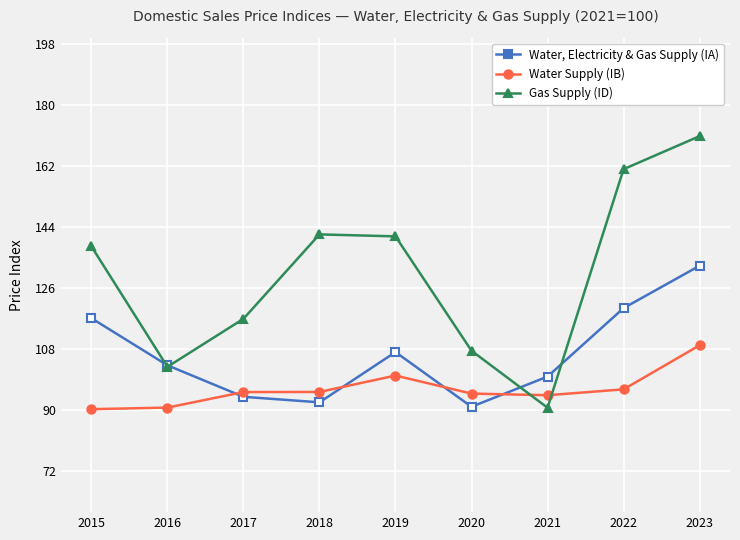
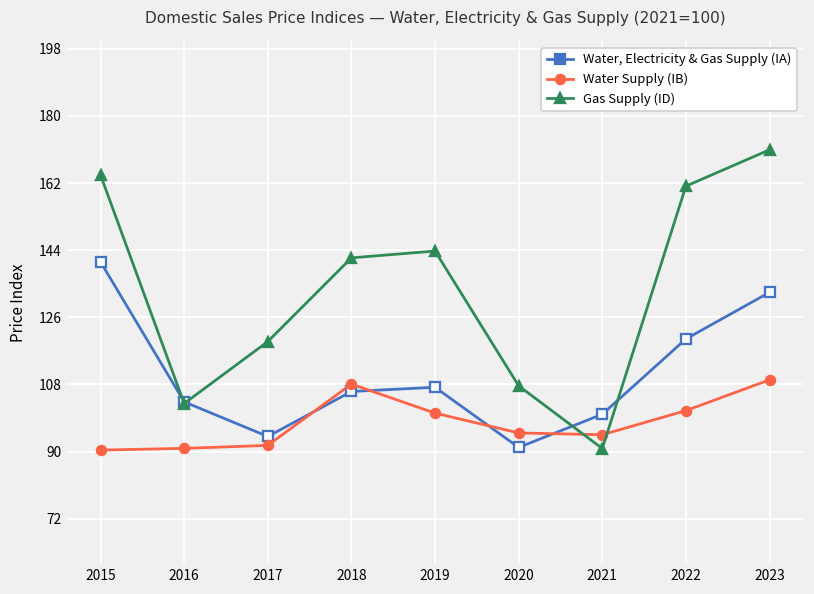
Water, Electricity & Gas Supply (IA), 2015: 117 -> 141
Gas Supply (ID), 2015: 138 -> 164
Water Supply (IB), 2017: 95 -> 92
Gas Supply (ID), 2017: 117 -> 119
Water, Electricity & Gas Supply (IA), 2018: 92 -> 106
Water Supply (IB), 2018: 95 -> 108
Gas Supply (ID), 2019: 141 -> 144
Water Supply (IB), 2022: 96 -> 101
